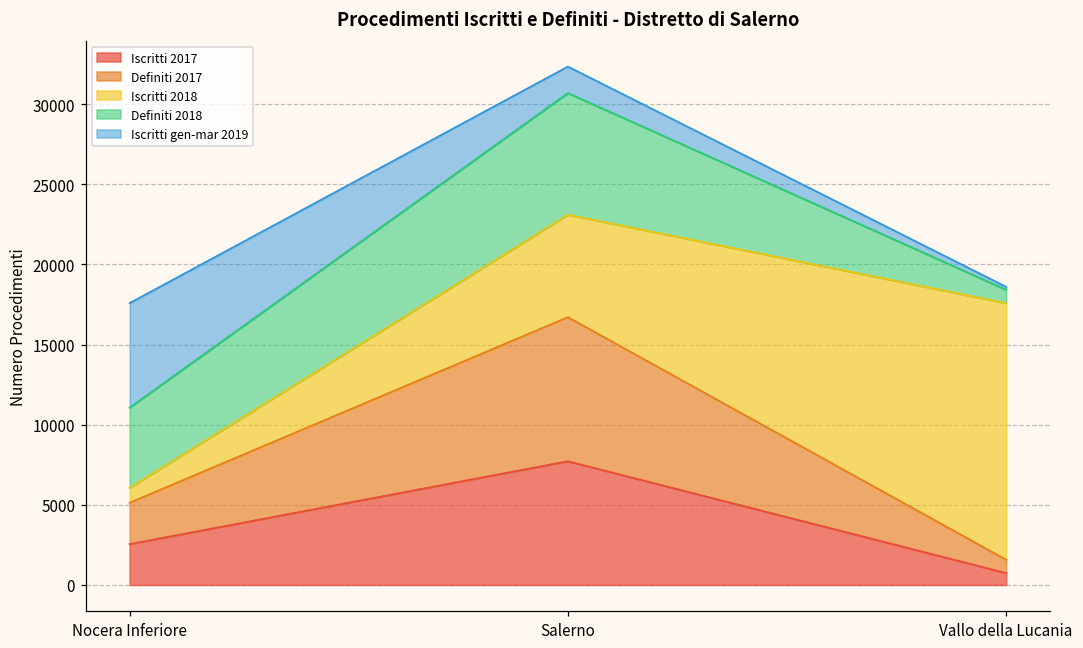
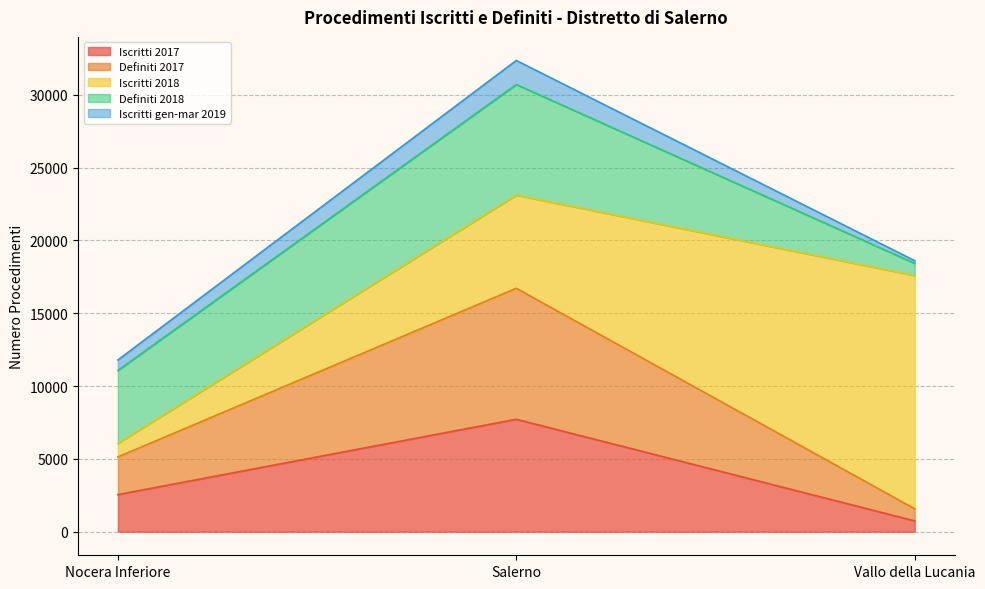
Iscritti gen-mar 2019, Nocera Inferiore: 6500 -> 700
